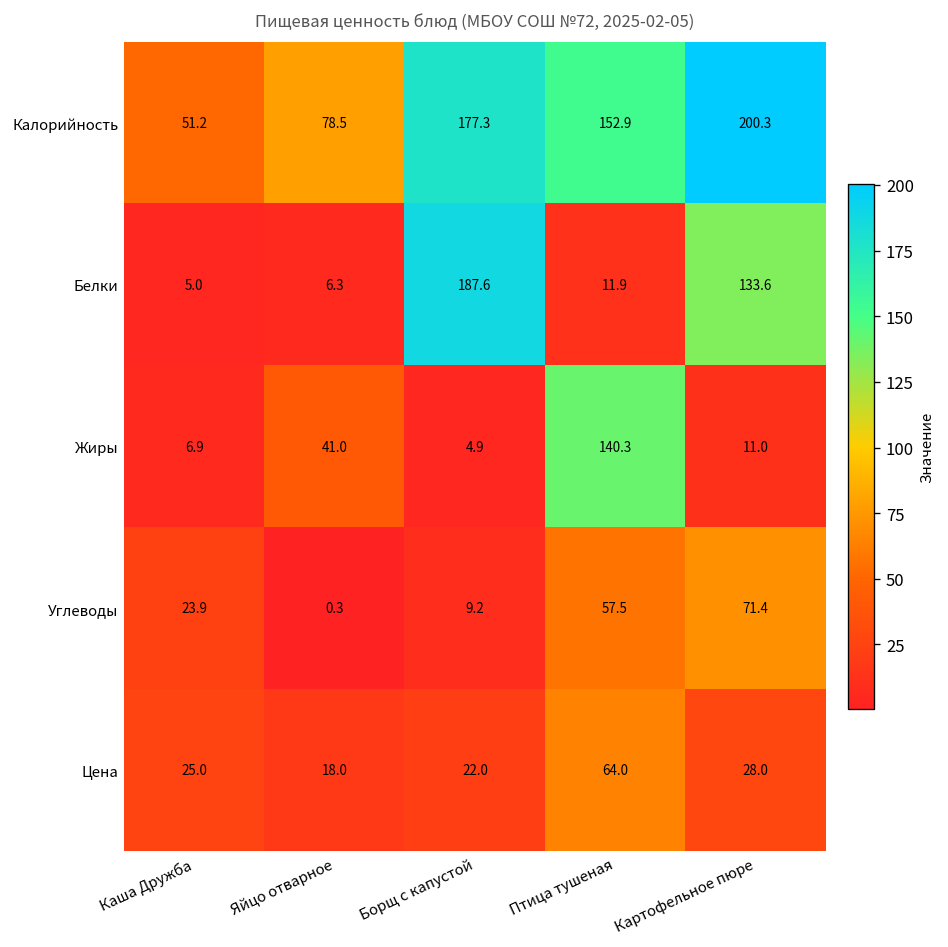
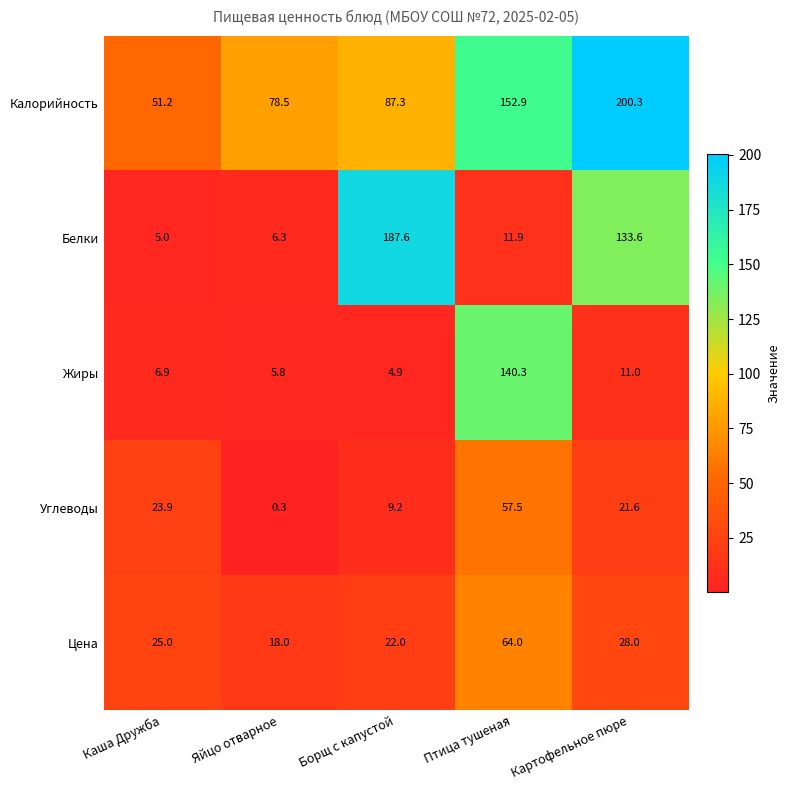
Калорийность, Борщ с капустой: 177.3 -> 87.3
Жиры, Яйцо отварное: 41.0 -> 5.8
Углеводы, Картофельное пюре: 71.4 -> 21.6
